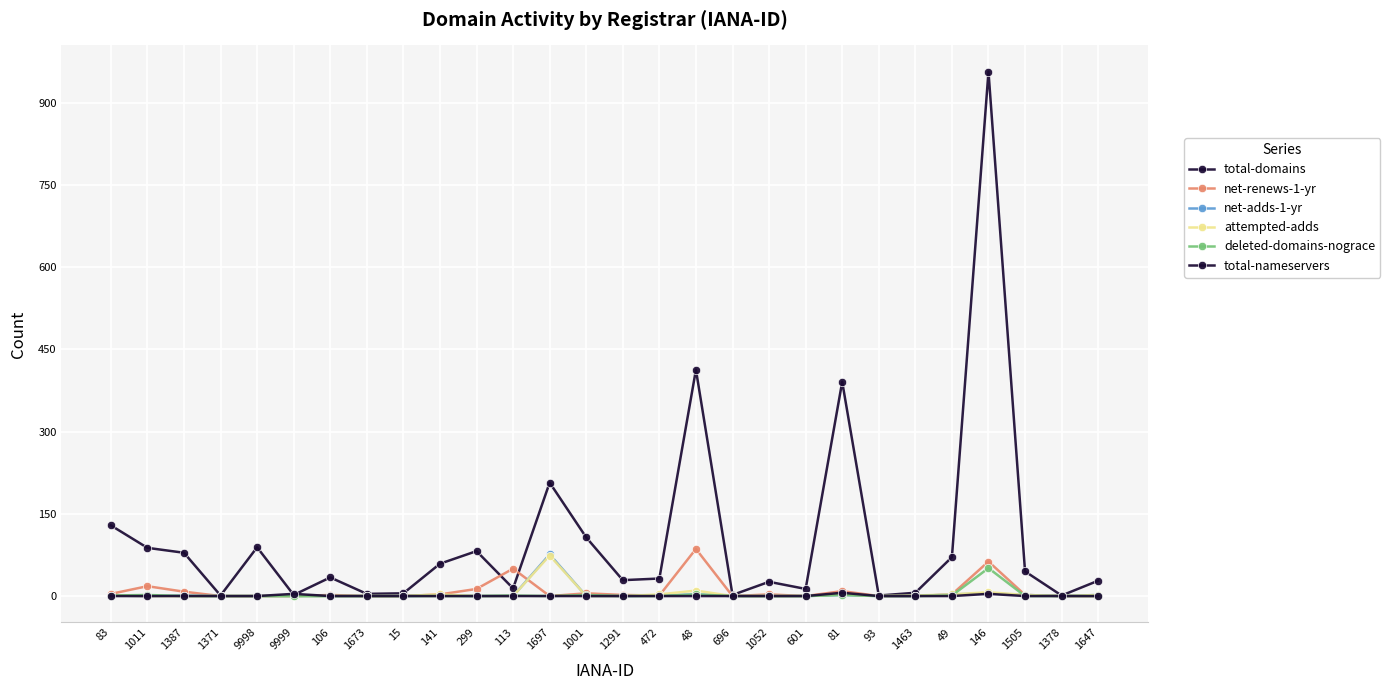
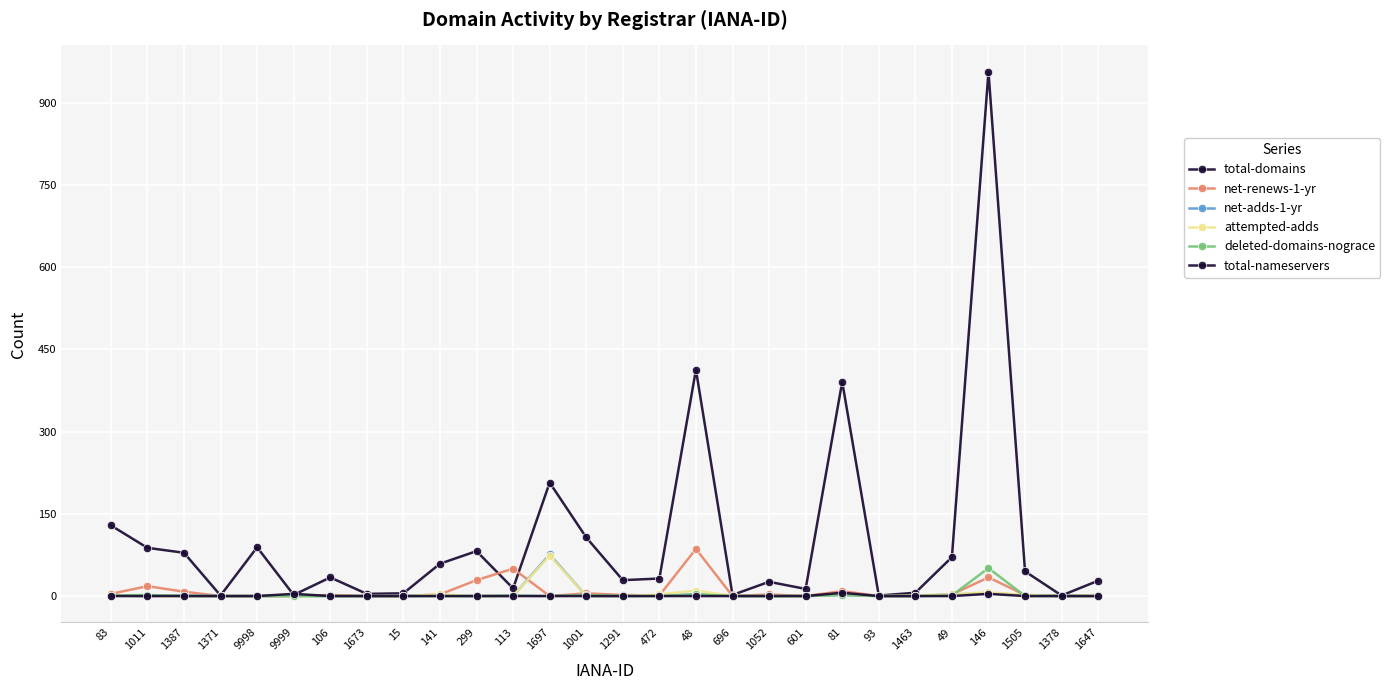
net-renews-1-yr, 299: 10 -> 30
net-renews-1-yr, 146: 60 -> 30
